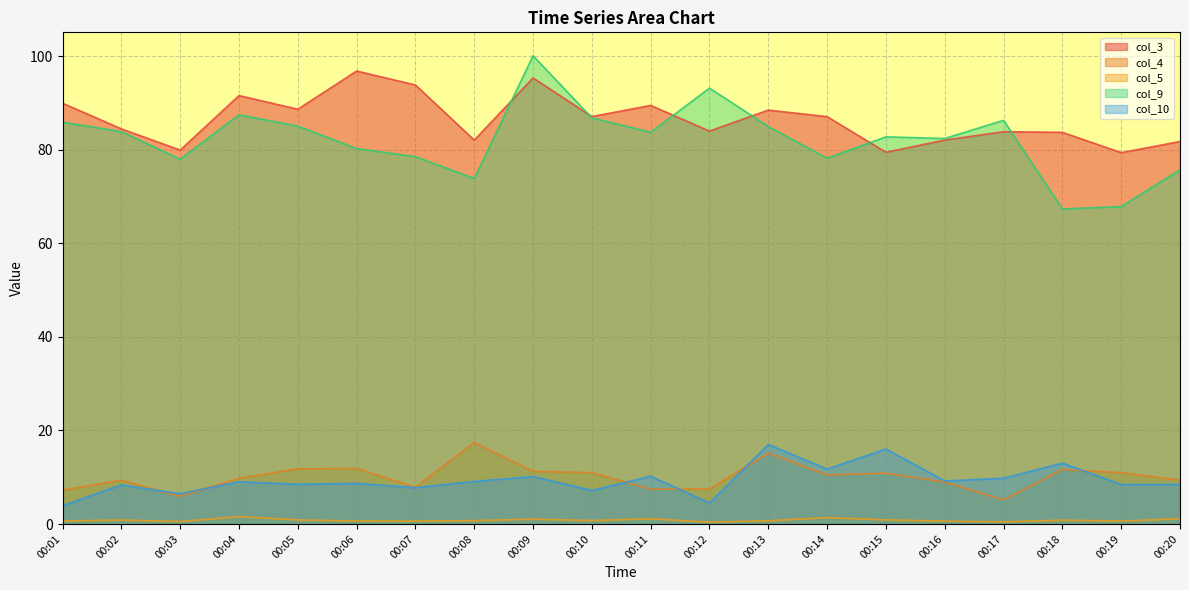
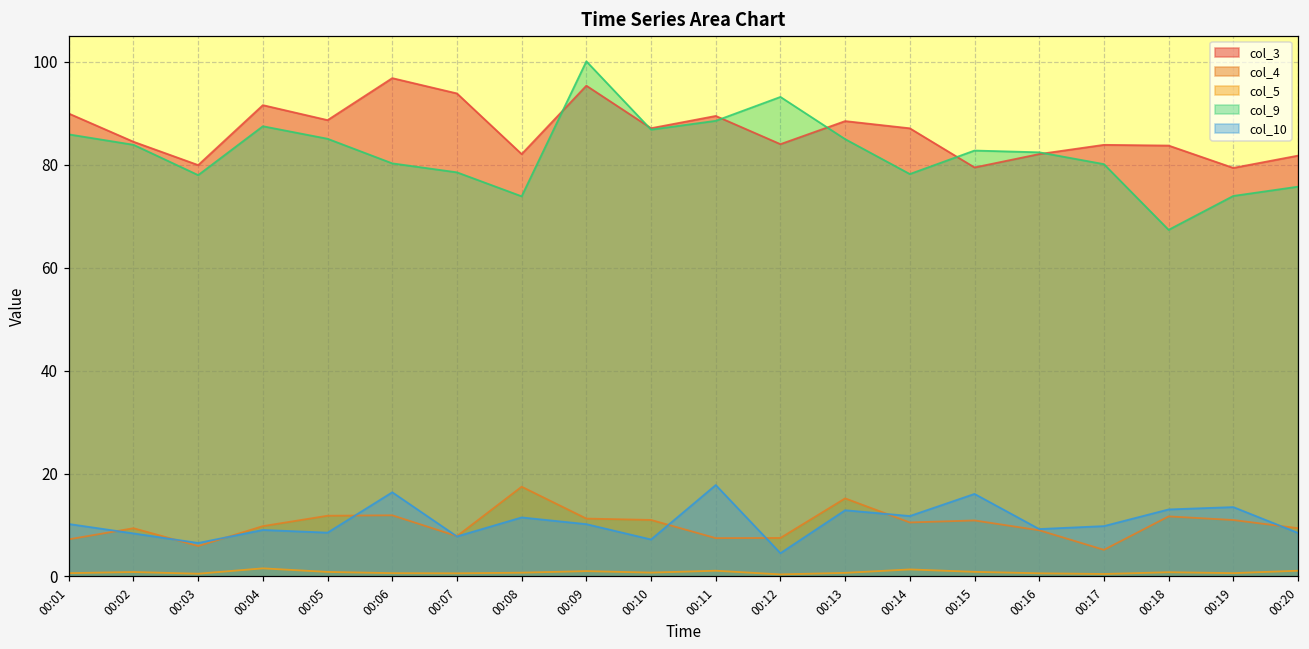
col_10, 00:01: 4 -> 10
col_10, 00:06: 9 -> 16
col_10, 00:08: 9 -> 11
col_9, 00:11: 84 -> 89
col_10, 00:11: 10 -> 18
col_10, 00:13: 17 -> 13
col_9, 00:17: 86 -> 80
col_9, 00:19: 68 -> 74
col_10, 00:19: 8 -> 13
